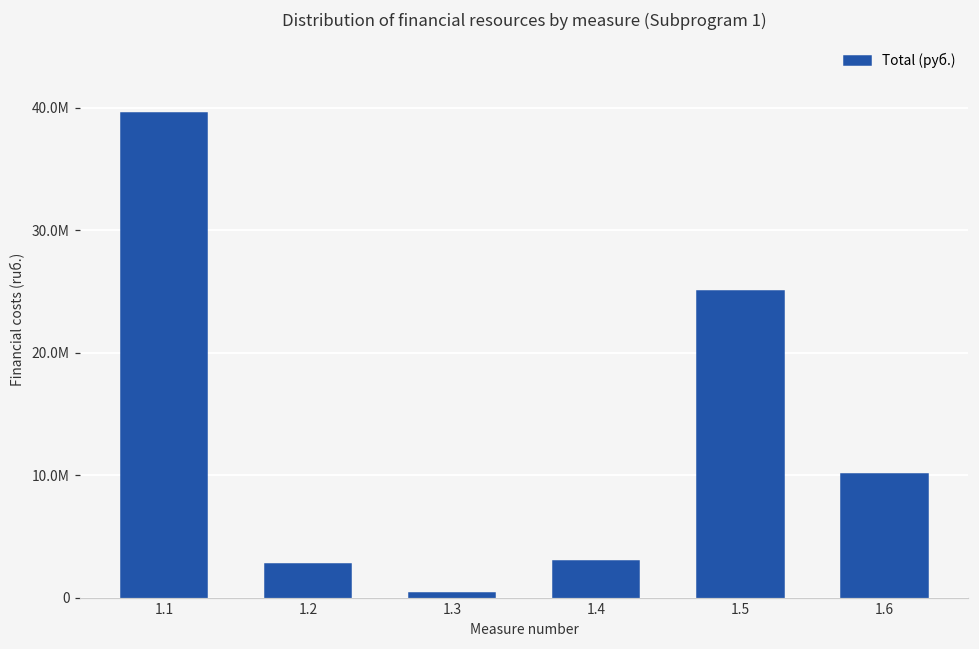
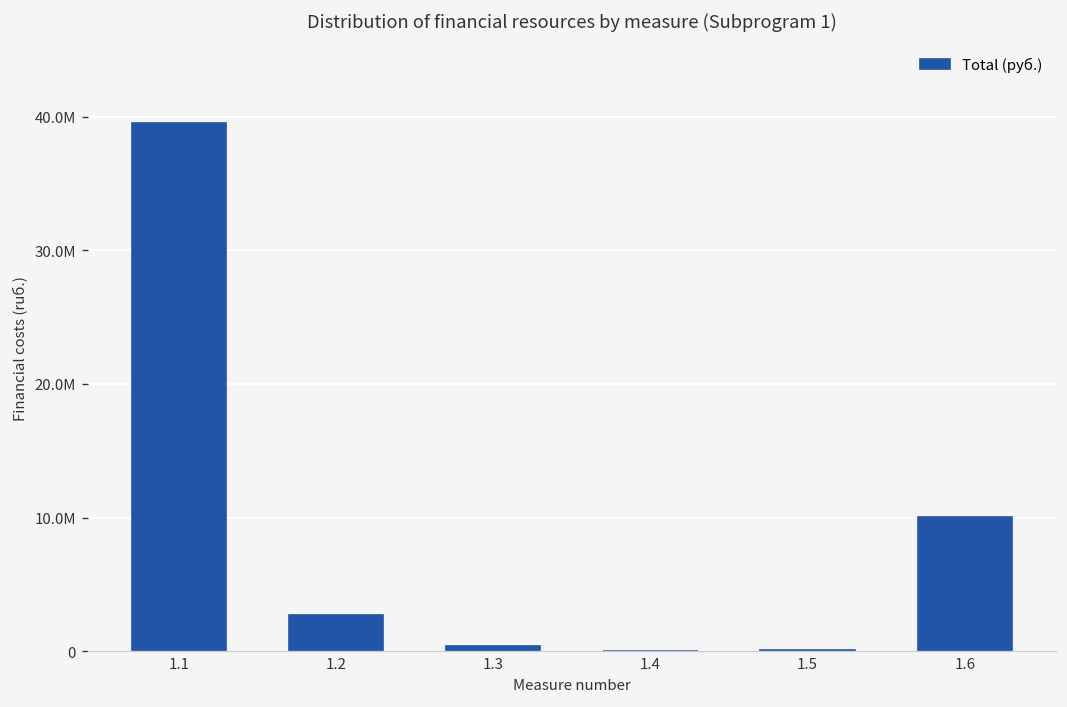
1.4: 3000000 -> 0
1.5: 25000000 -> 100000
